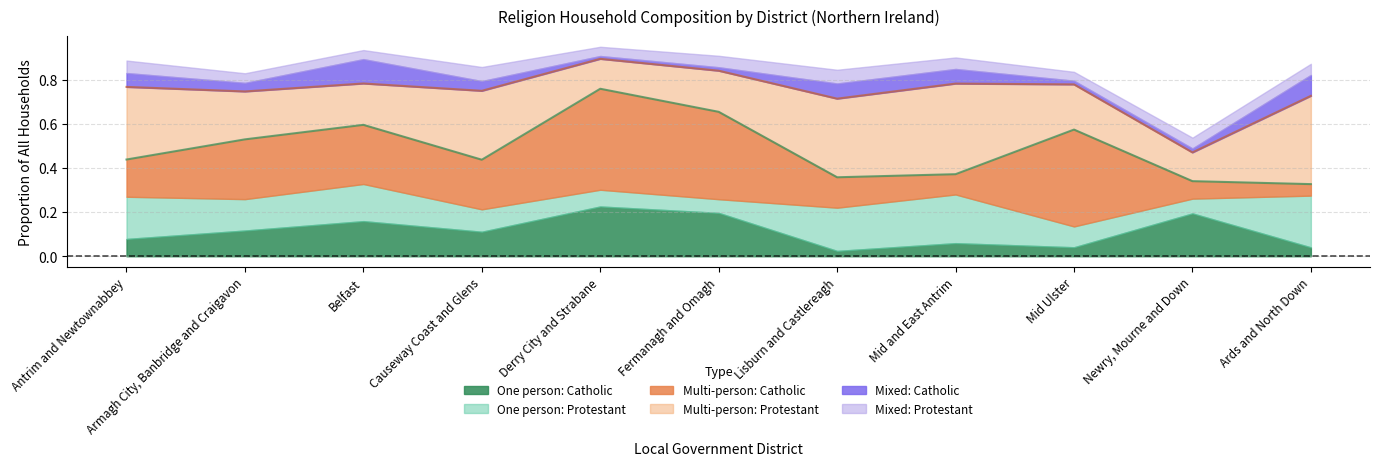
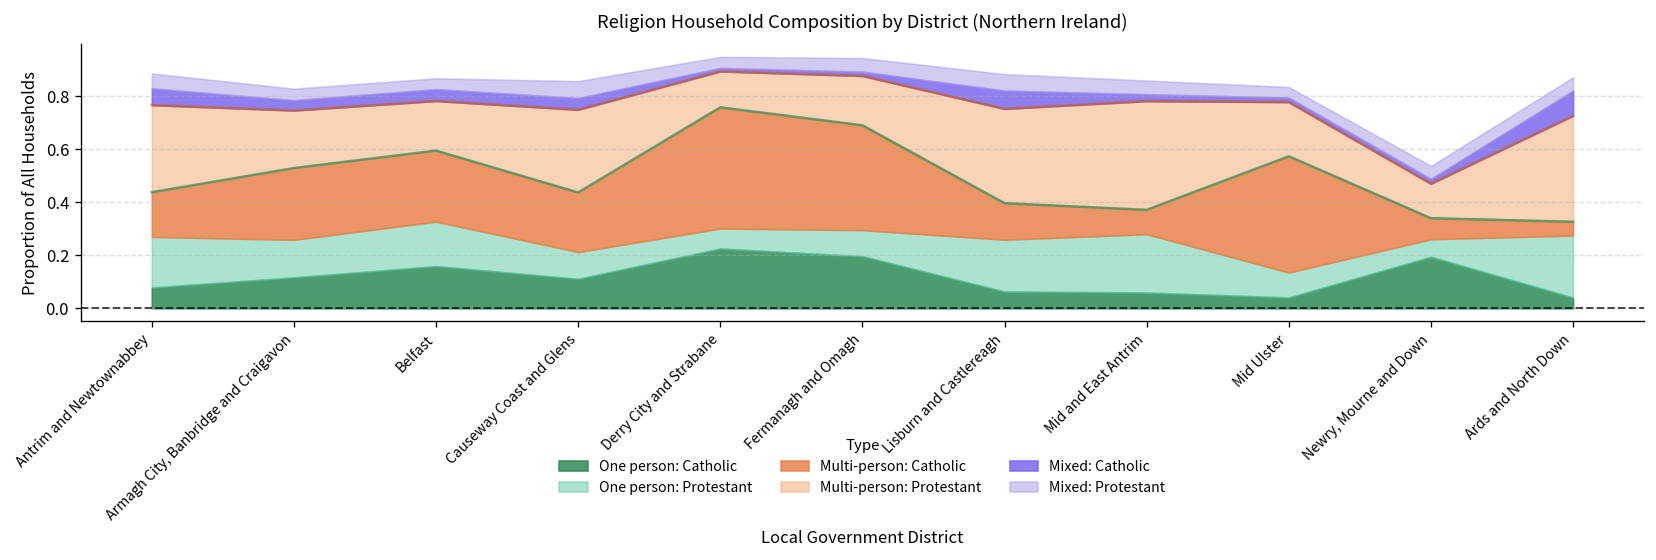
Mixed: Catholic, Belfast: 0.11 -> 0.04
One person: Protestant, Fermanagh and Omagh: 0.06 -> 0.10
One person: Catholic, Lisburn and Castlereagh: 0.02 -> 0.06
Mixed: Catholic, Mid and East Antrim: 0.07 -> 0.03
